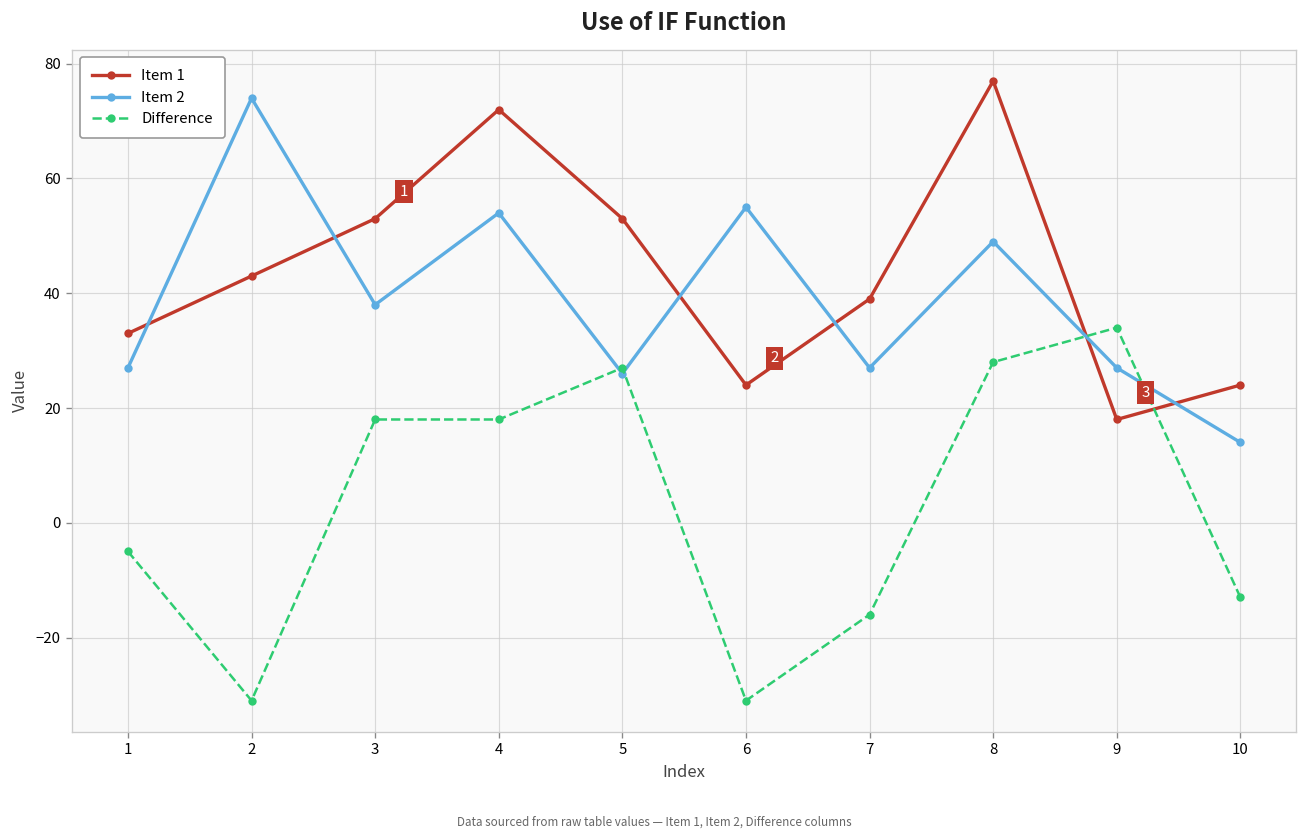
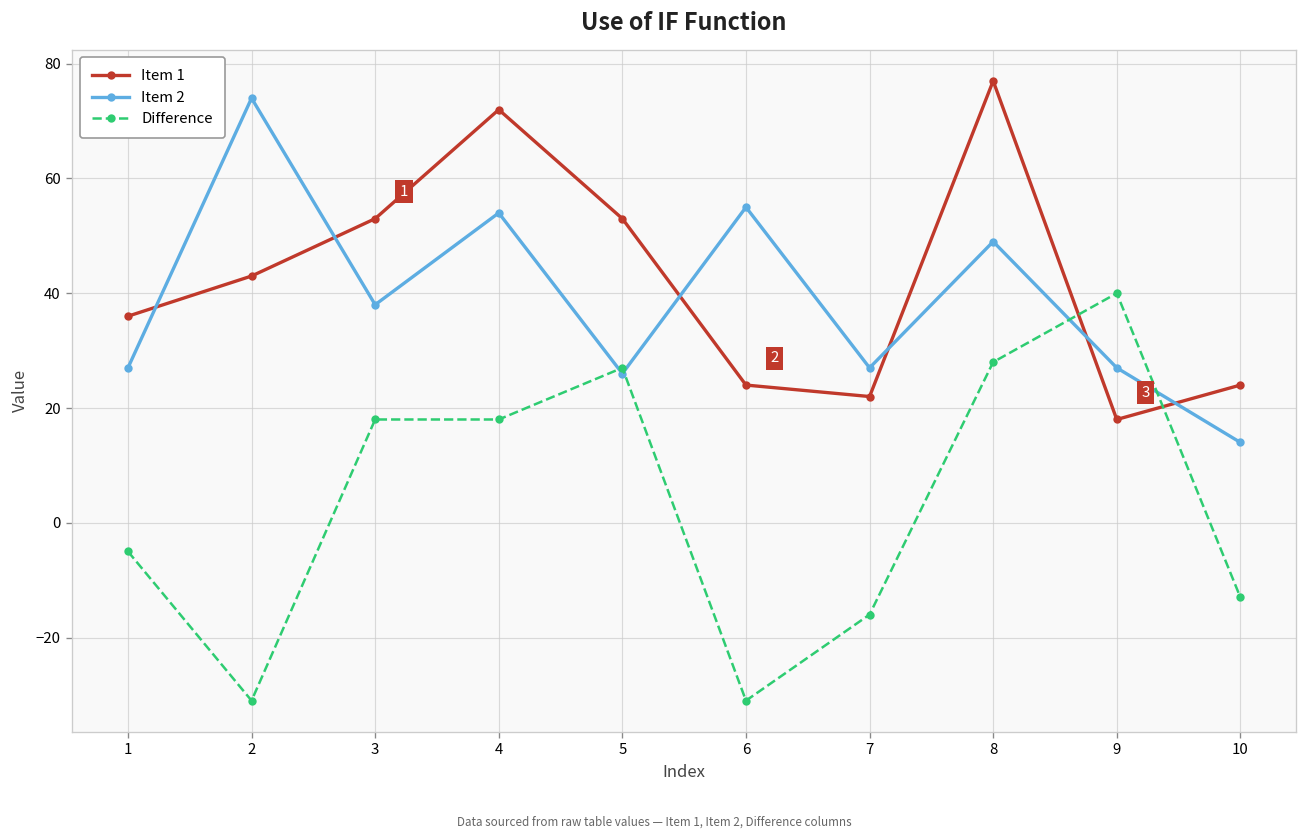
Item 1, 1: 33 -> 36
Item 1, 7: 39 -> 22
Difference, 9: 34 -> 40
